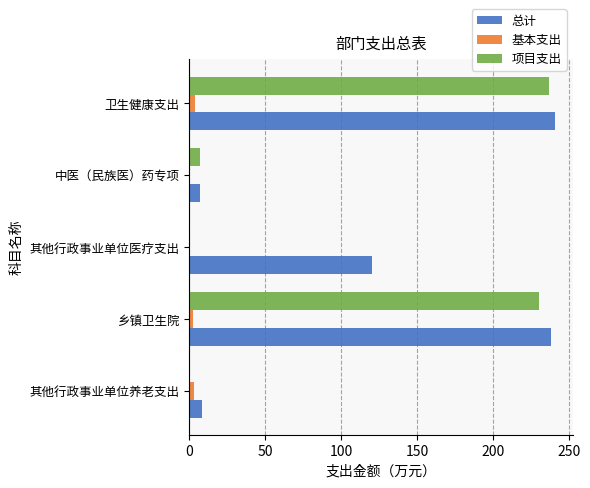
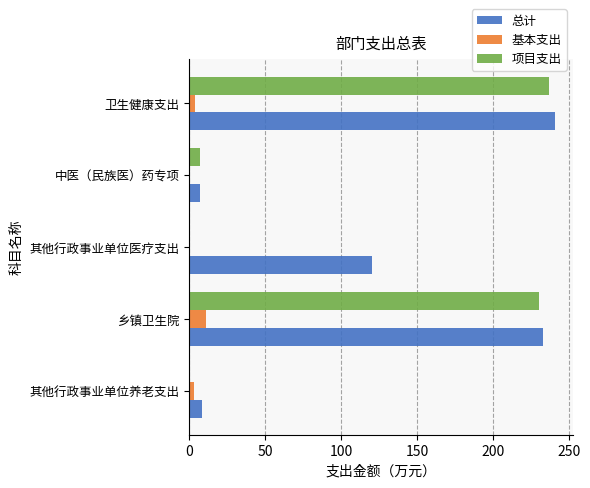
基本支出, 乡镇卫生院: 3 -> 11
总计, 乡镇卫生院: 238 -> 233
